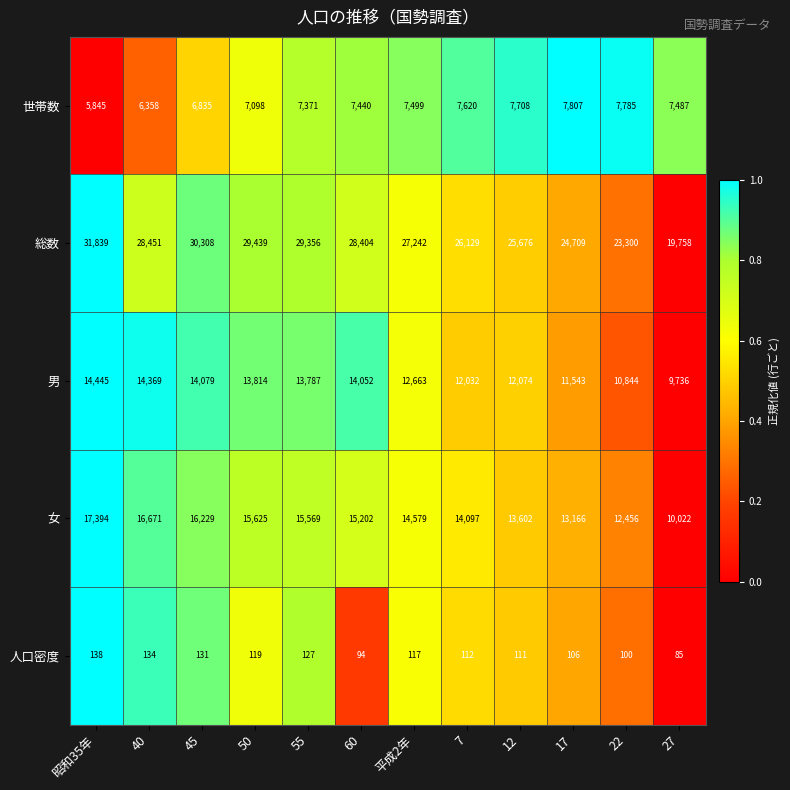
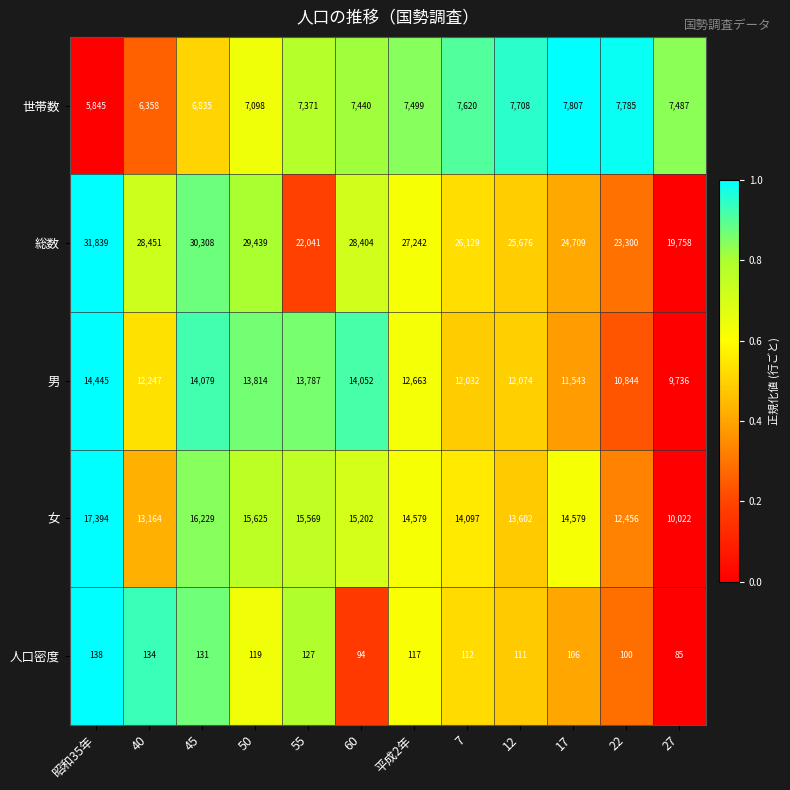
総数, 55: 29,356 -> 22,041
男, 40: 14,369 -> 12,247
女, 40: 16,671 -> 13,164
女, 17: 13,166 -> 14,579
